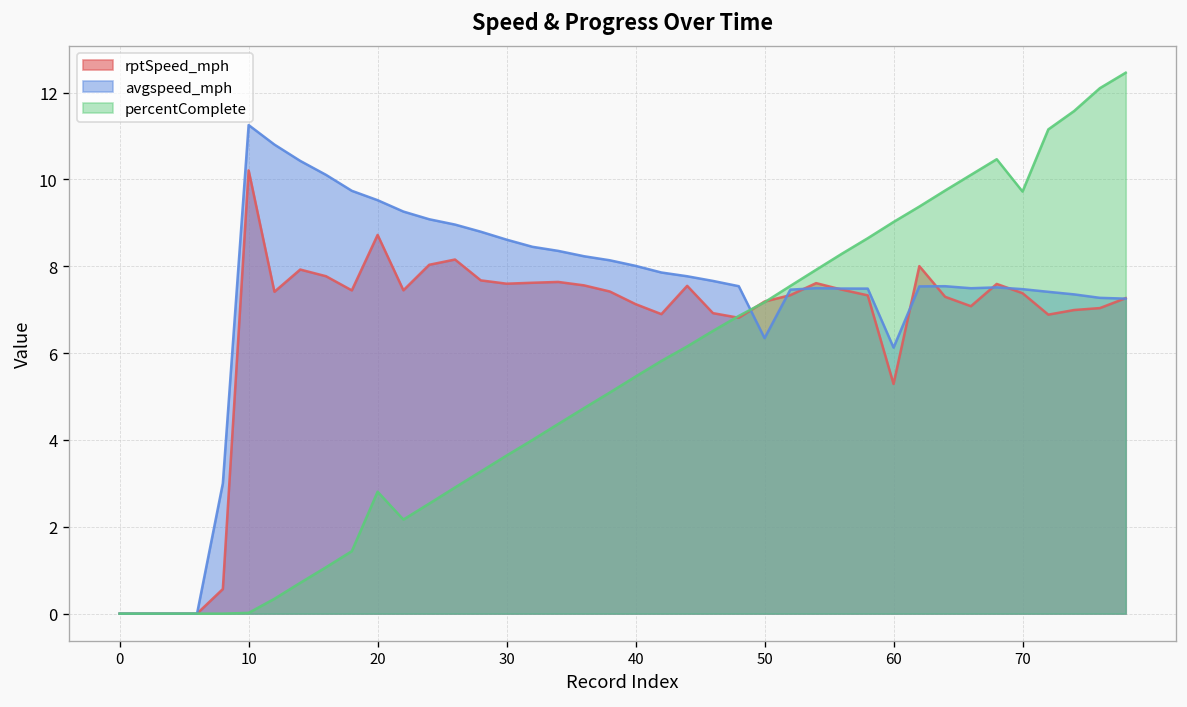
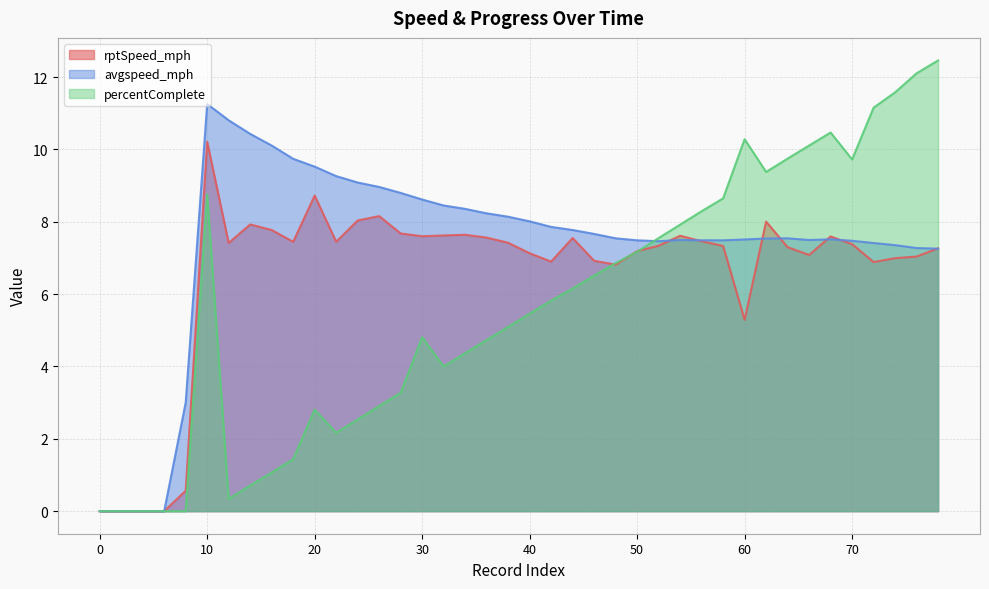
percentComplete, 10: 0.0 -> 8.8
percentComplete, 30: 3.6 -> 4.8
avgspeed_mph, 50: 6.3 -> 7.5
avgspeed_mph, 60: 6.1 -> 7.5
percentComplete, 60: 9.0 -> 10.3
